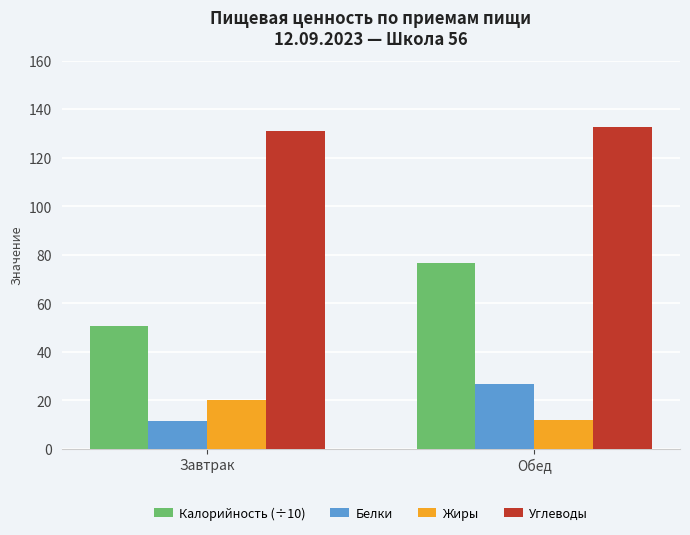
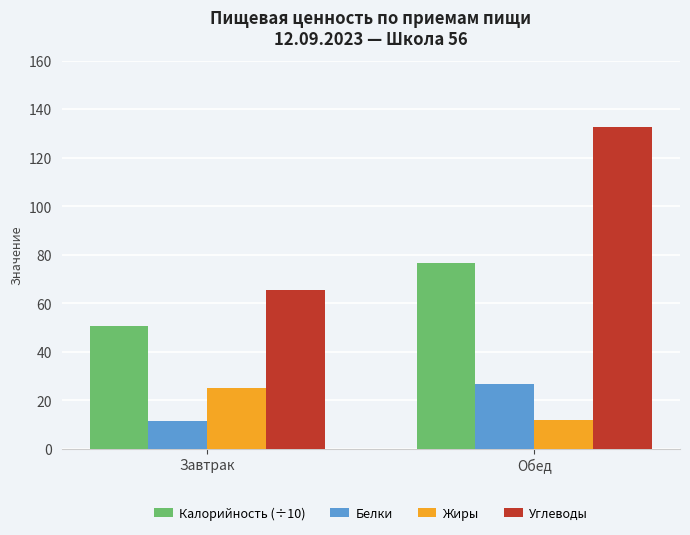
Жиры, Завтрак: 20 -> 25
Углеводы, Завтрак: 131 -> 65
